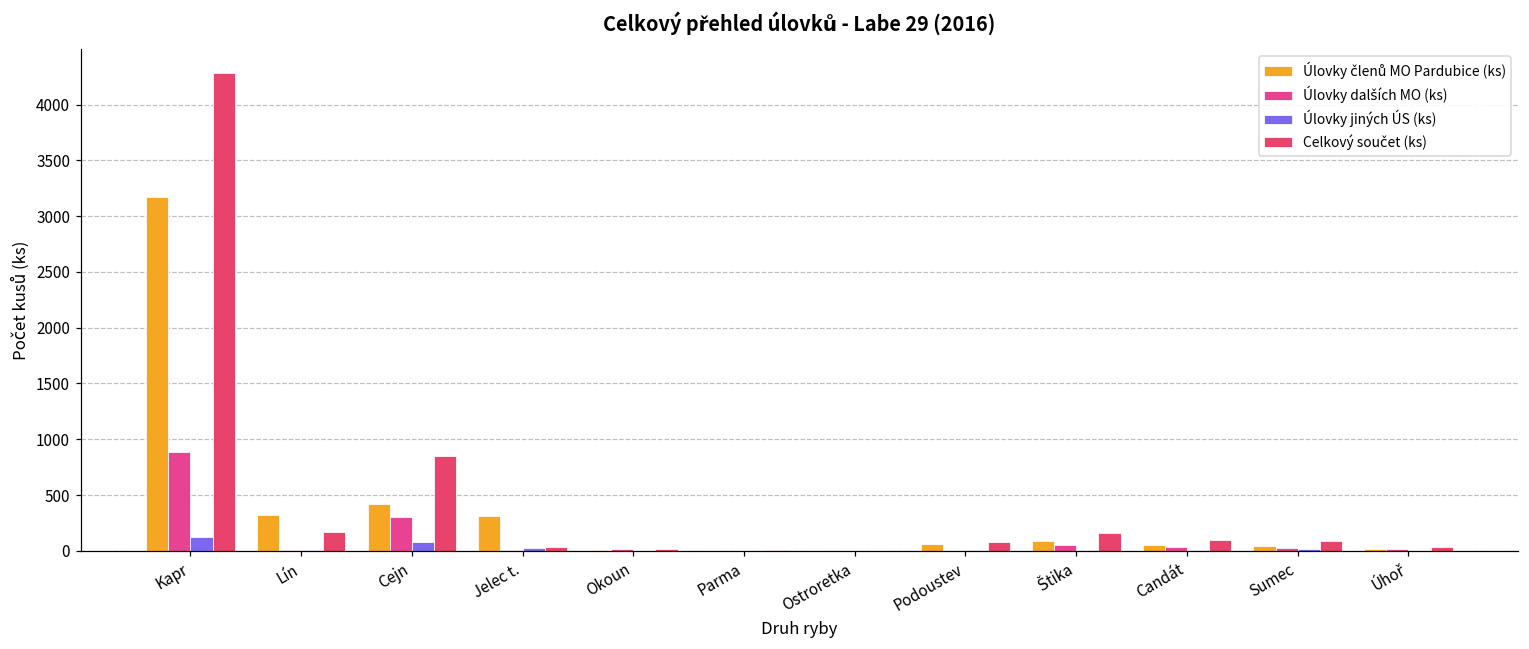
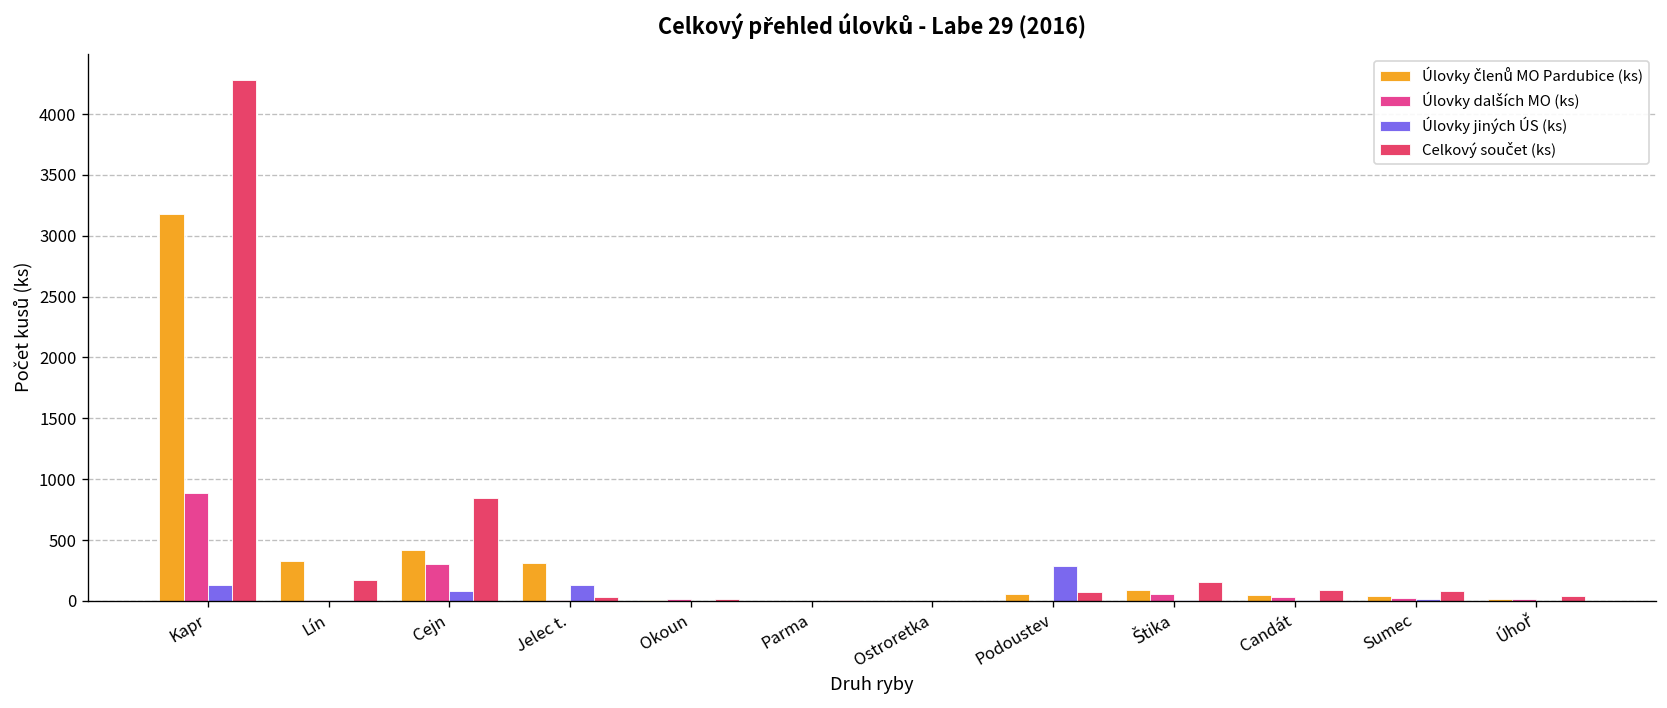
Úlovky jiných ÚS (ks), Jelec t.: 30 -> 130
Úlovky jiných ÚS (ks), Podoustev: 10 -> 290
